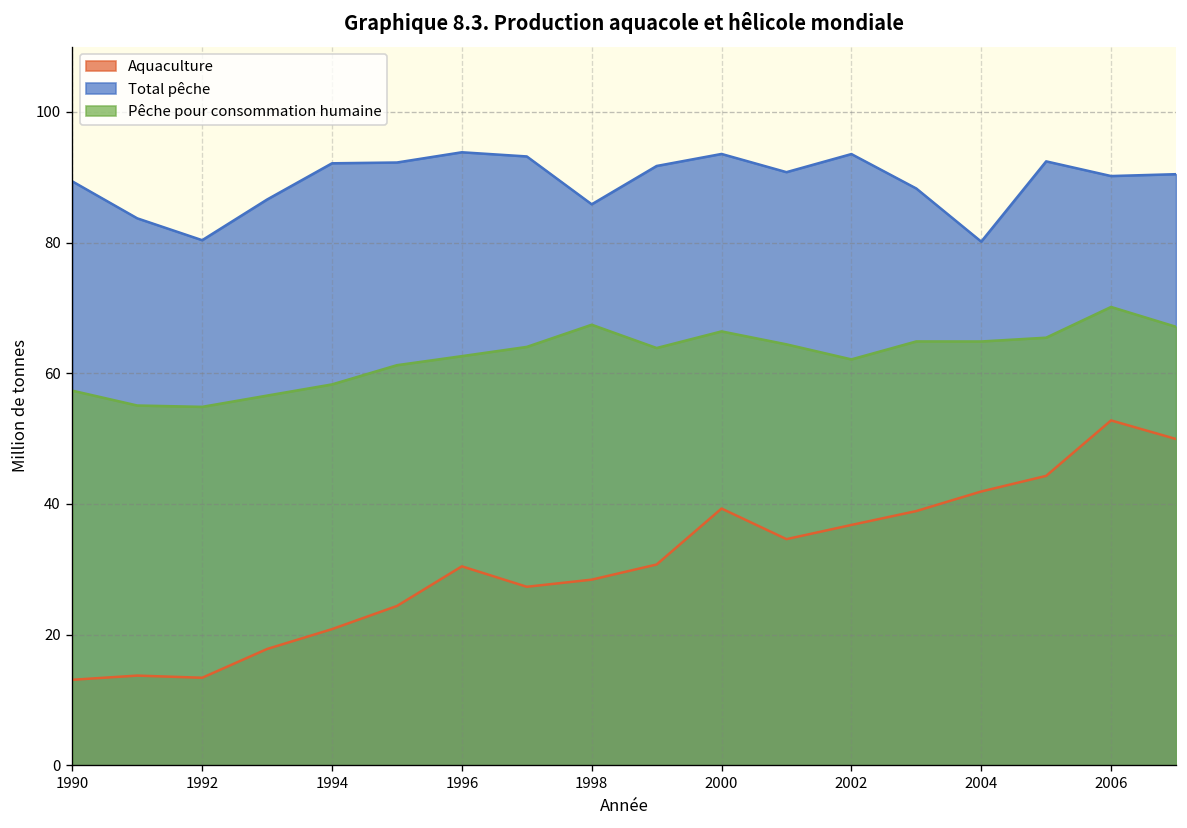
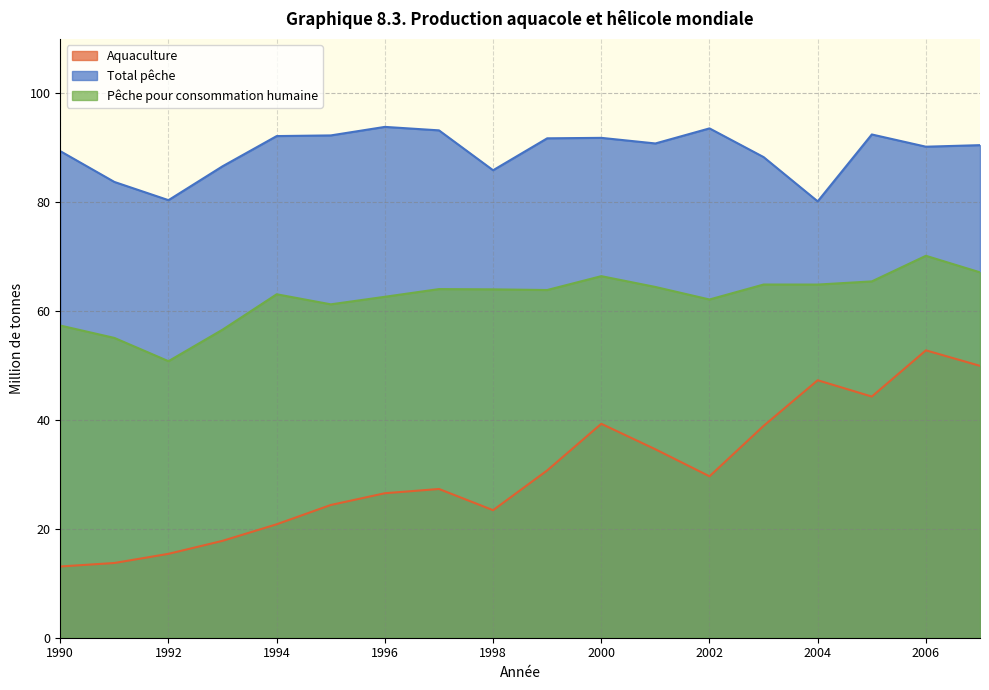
Aquaculture, 1992: 13 -> 15
Pêche pour consommation humaine, 1992: 55 -> 51
Pêche pour consommation humaine, 1994: 58 -> 63
Aquaculture, 1996: 30 -> 27
Aquaculture, 1998: 28 -> 23
Pêche pour consommation humaine, 1998: 67 -> 64
Total pêche, 2000: 94 -> 92
Aquaculture, 2002: 37 -> 30
Aquaculture, 2004: 42 -> 47
